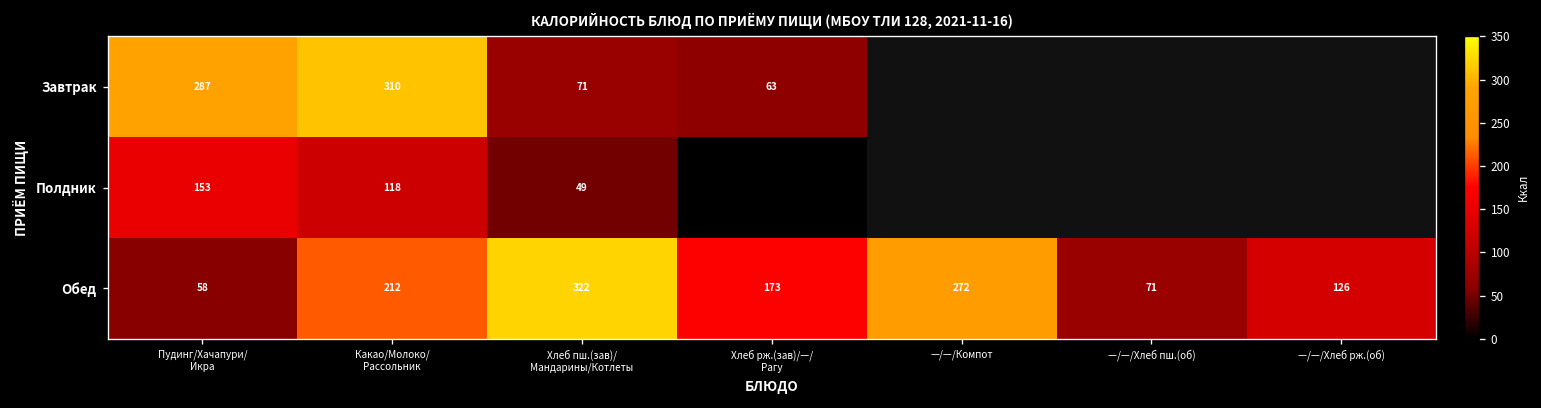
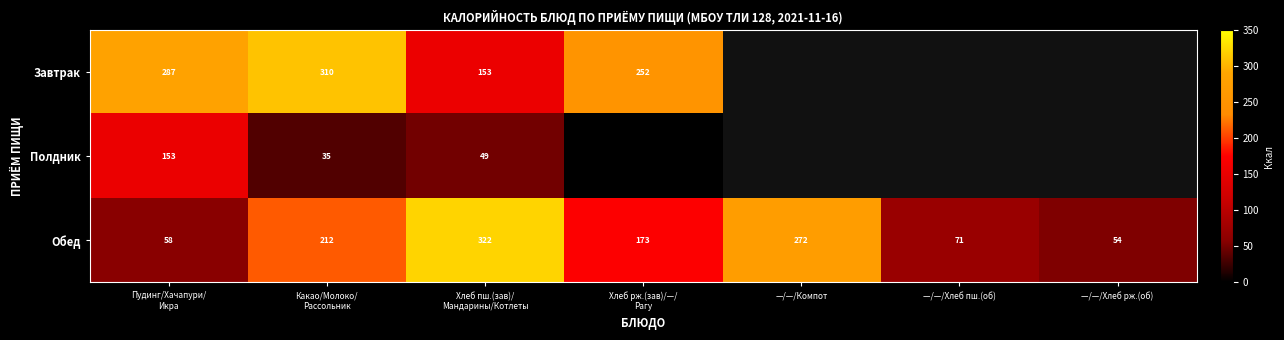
Завтрак, Хлеб пш.(зав)/ Мандарины/Котлеты: 71 -> 153
Завтрак, Хлеб рж.(зав)/—/ Рагу: 63 -> 252
Полдник, Какао/Молоко/ Рассольник: 118 -> 35
Обед, —/—/Хлеб рж.(об): 126 -> 54
